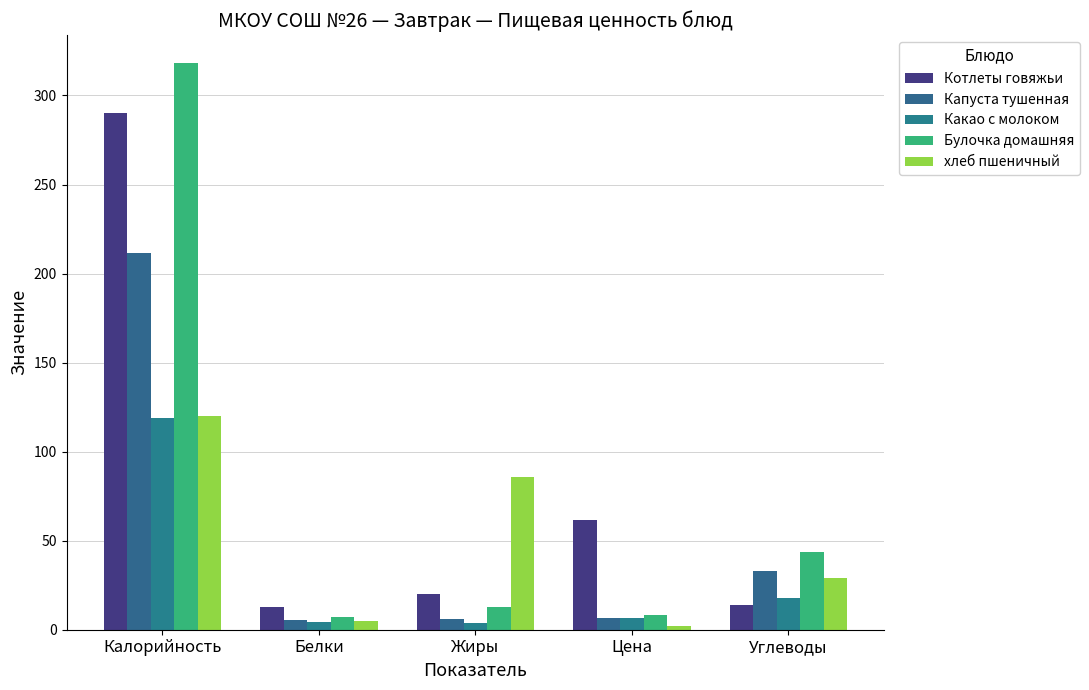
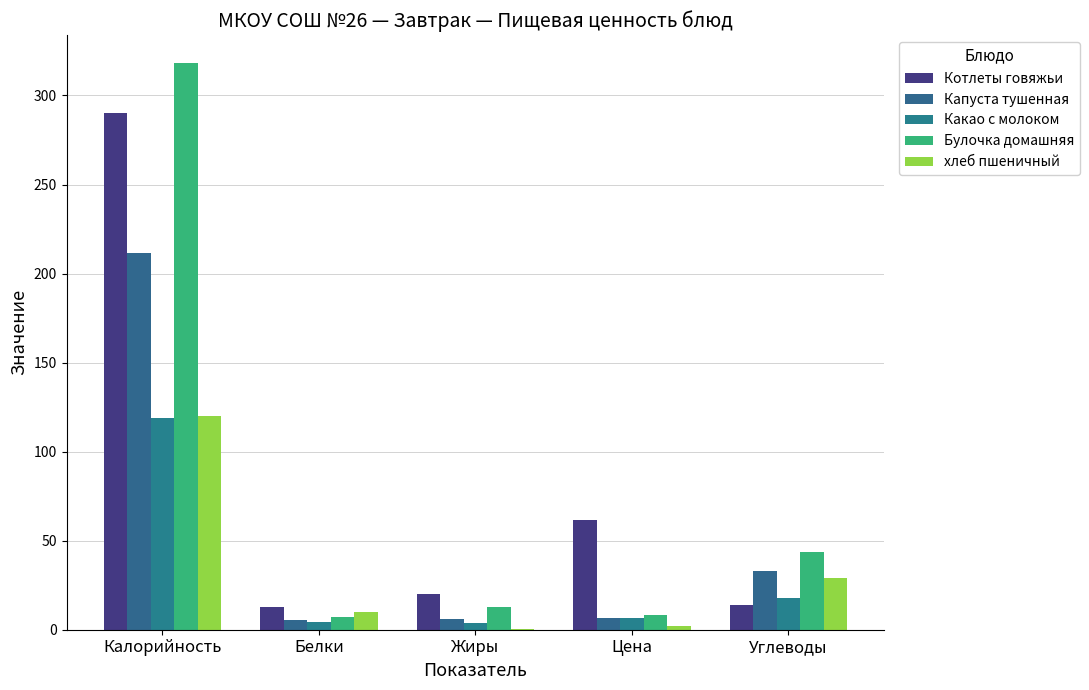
хлеб пшеничный, Белки: 5 -> 10
хлеб пшеничный, Жиры: 86 -> 1
